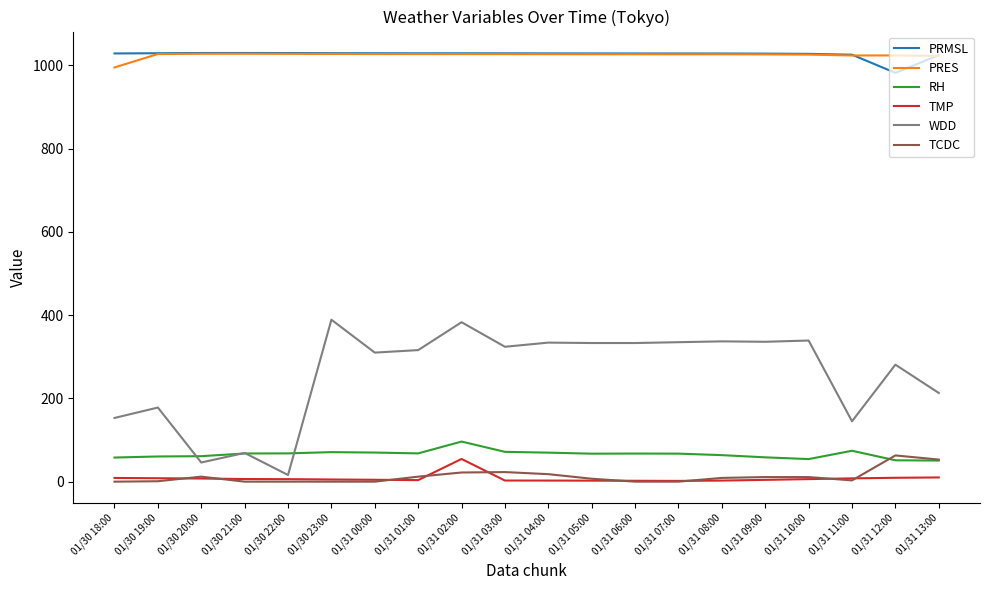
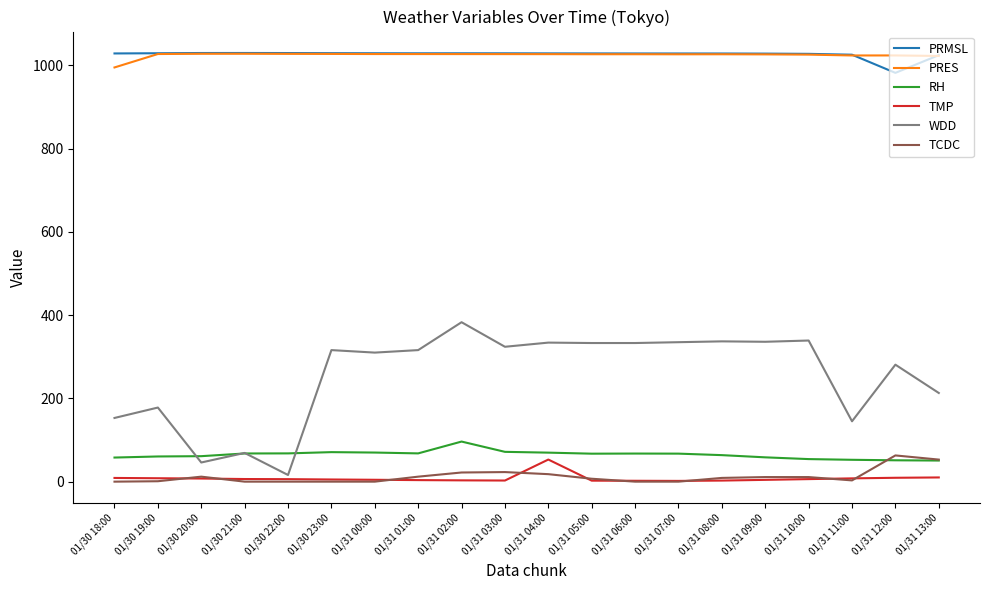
WDD, 01/30 23:00: 390 -> 320
TMP, 01/31 02:00: 50 -> 0
TMP, 01/31 04:00: 0 -> 50
RH, 01/31 11:00: 70 -> 50
